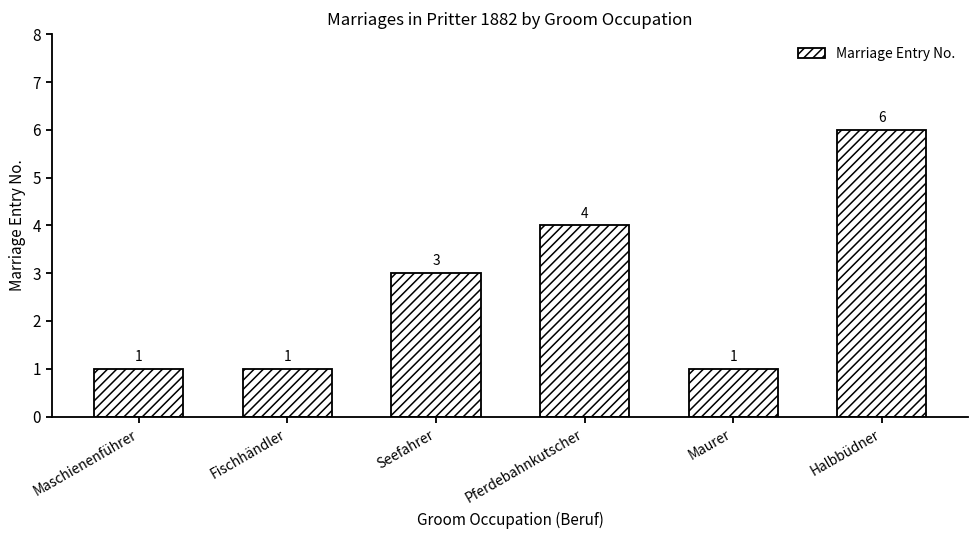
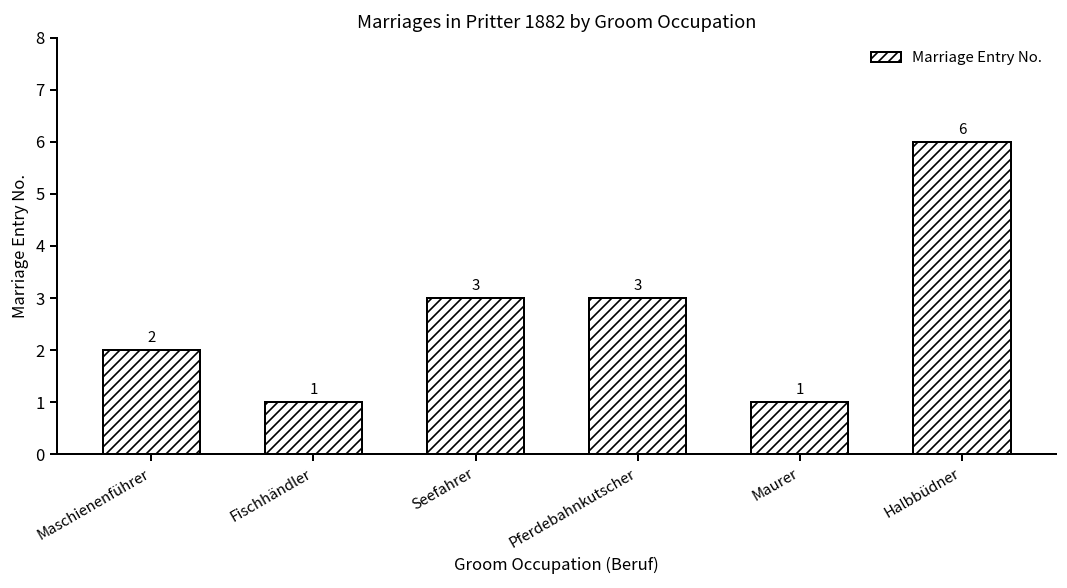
Maschienenführer: 1 -> 2
Pferdebahnkutscher: 4 -> 3
